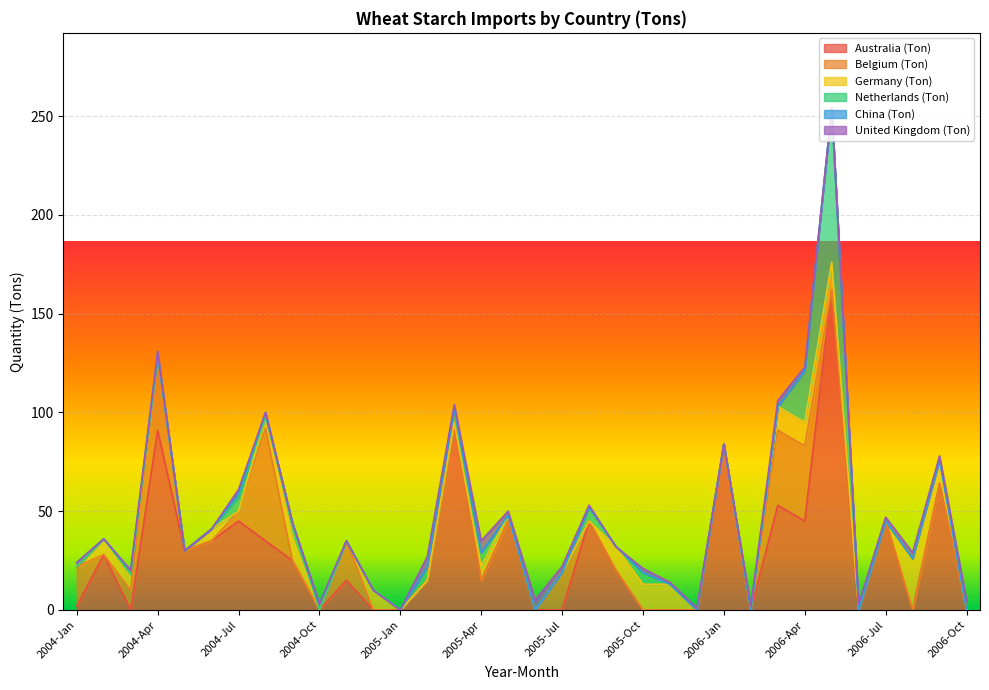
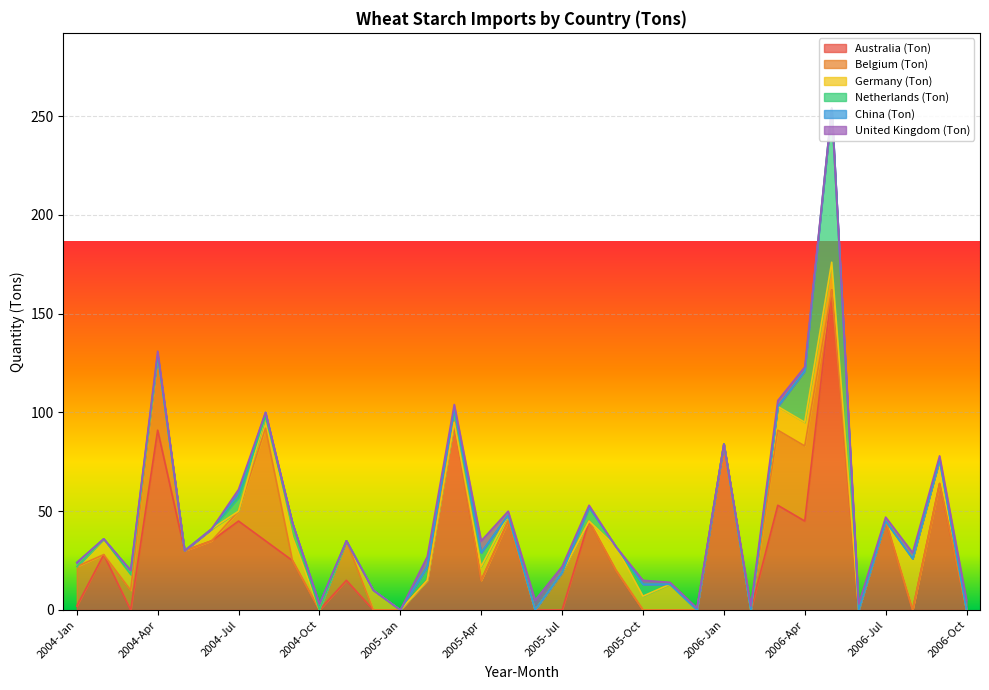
Germany (Ton), 2005-Oct: 13 -> 7
